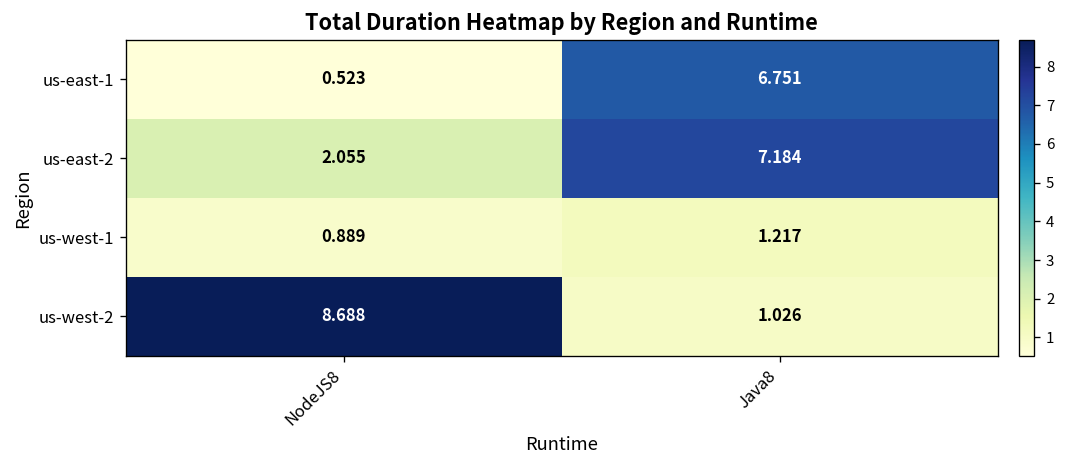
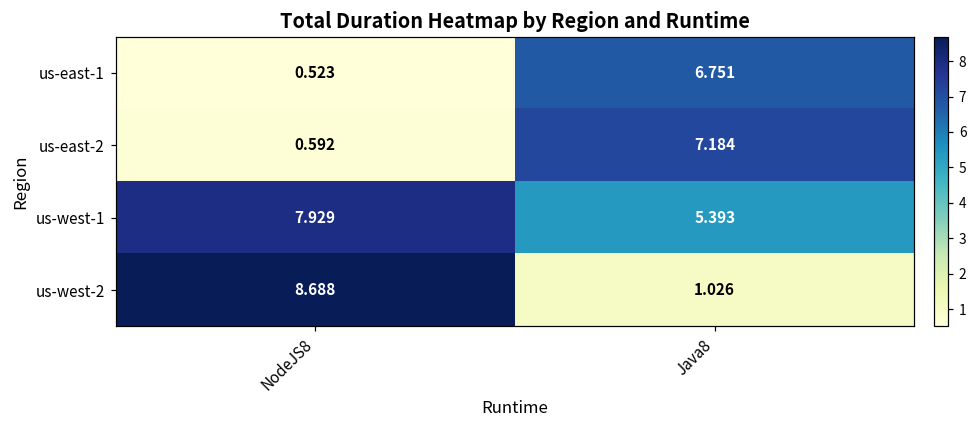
us-east-2, NodeJS8: 2.055 -> 0.592
us-west-1, NodeJS8: 0.889 -> 7.929
us-west-1, Java8: 1.217 -> 5.393
